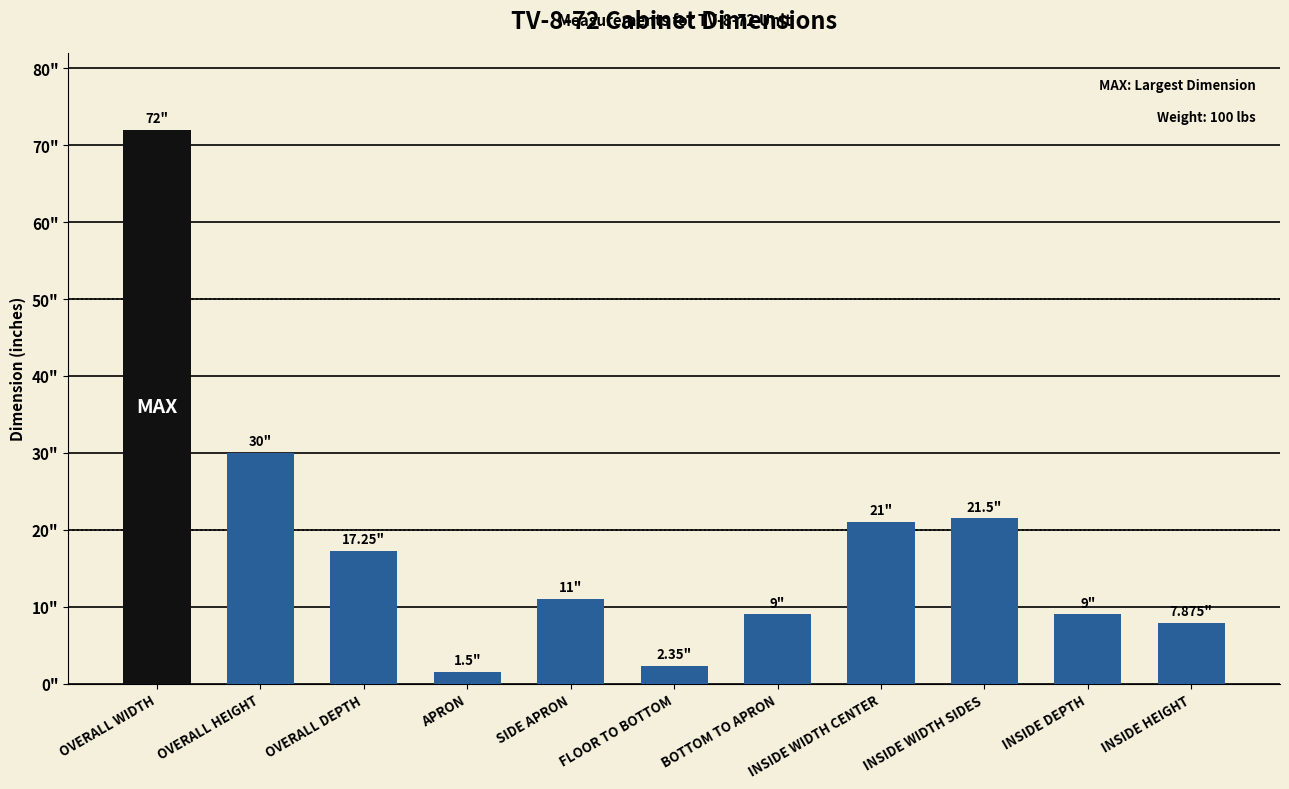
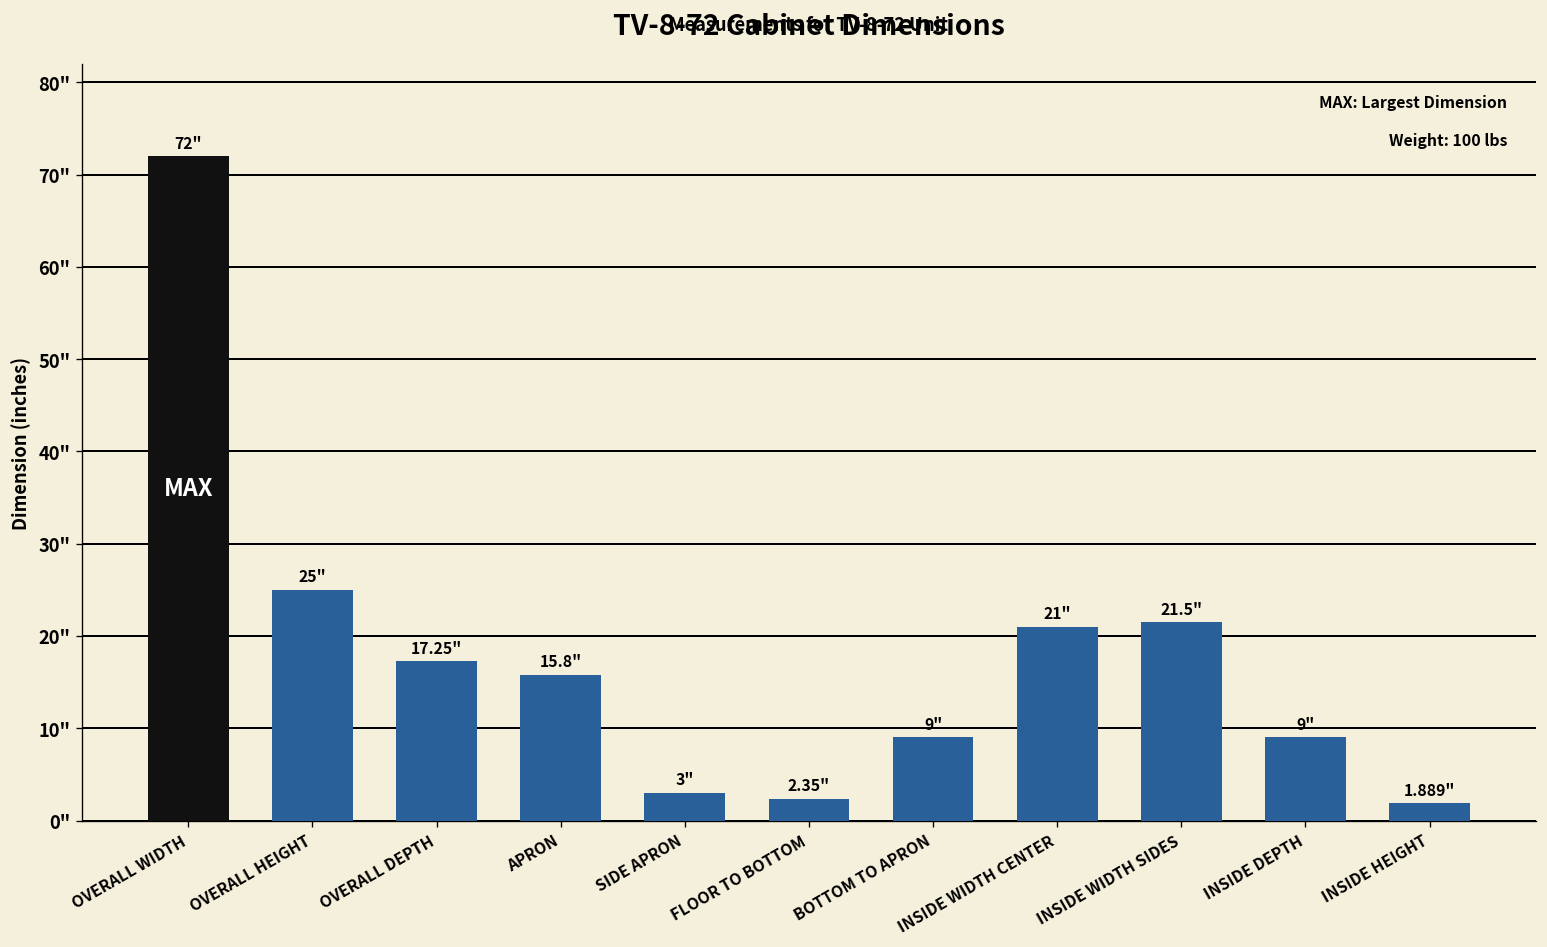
OVERALL HEIGHT: 30" -> 25"
APRON: 1.5" -> 15.8"
SIDE APRON: 11" -> 3"
INSIDE HEIGHT: 7.875" -> 1.889"
